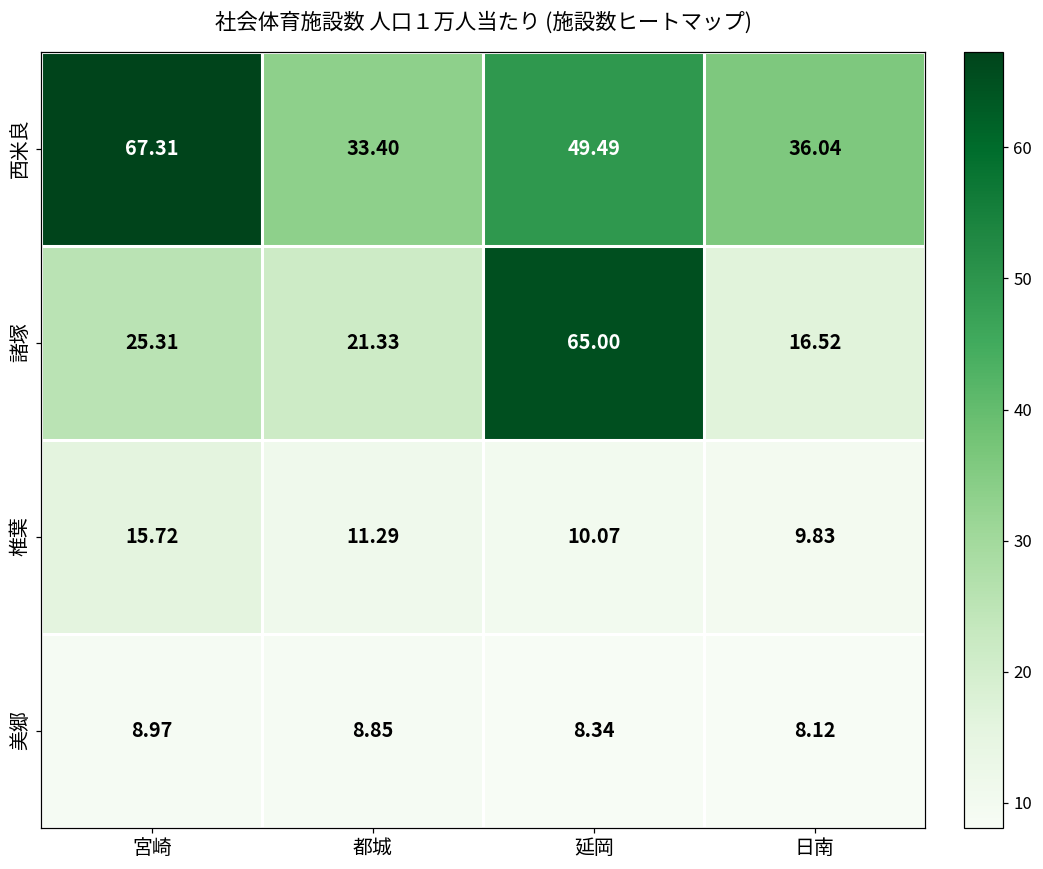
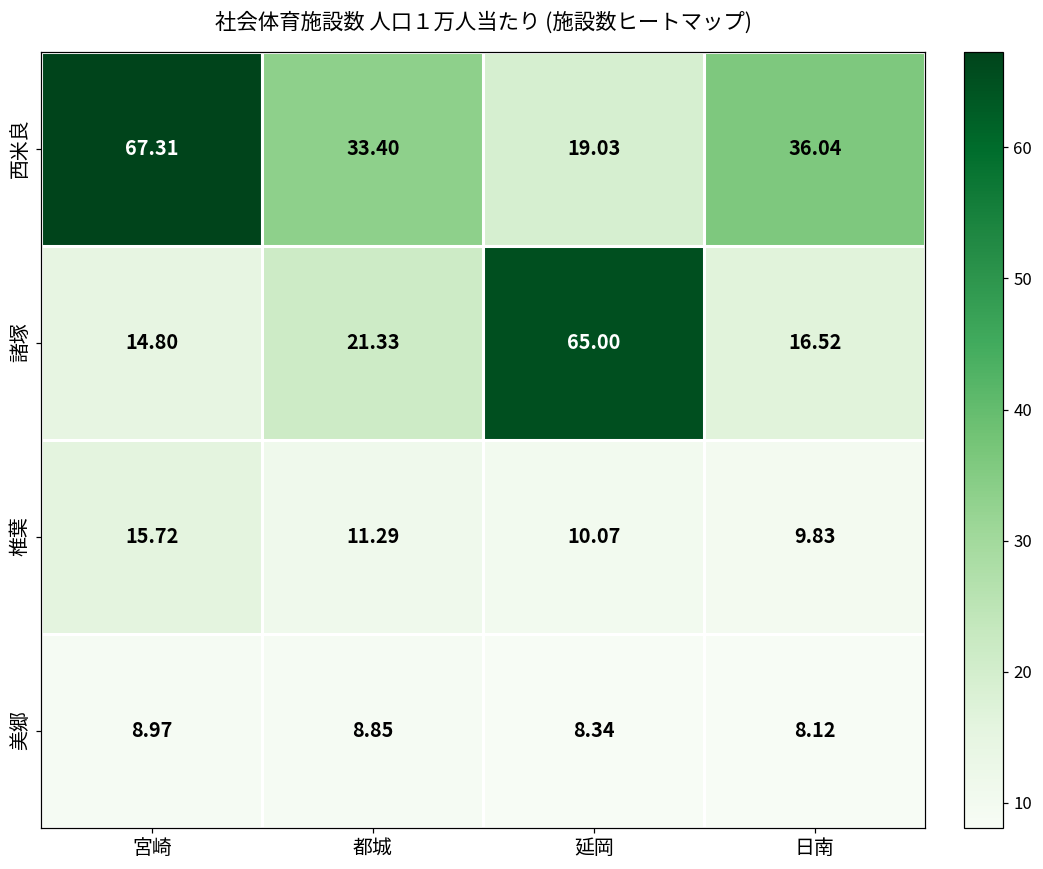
西米良, 延岡: 49.49 -> 19.03
諸塚, 宮崎: 25.31 -> 14.80
